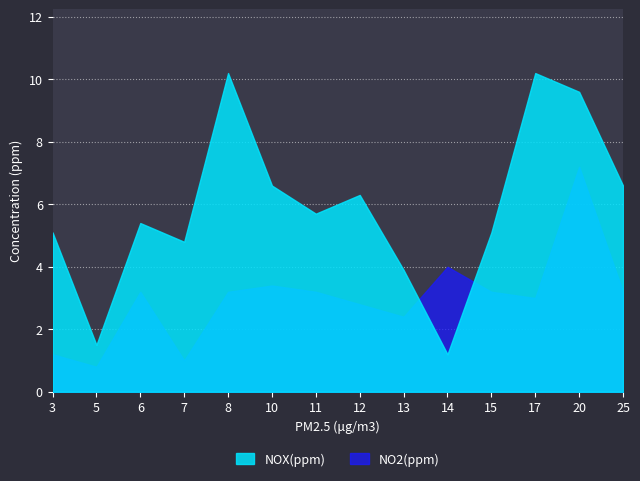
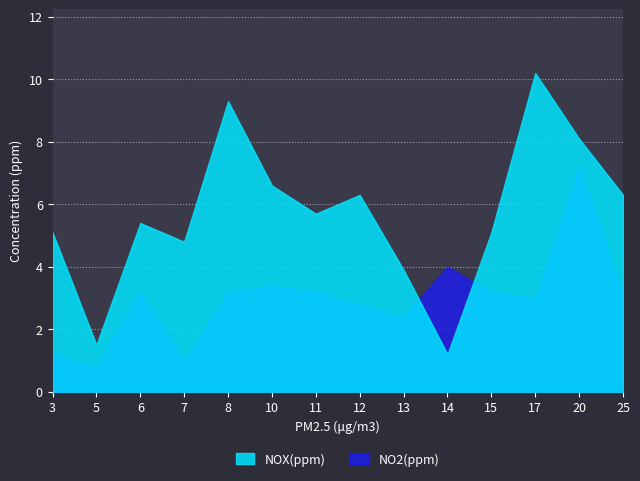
NOX(ppm), 8: 10.2 -> 9.3
NOX(ppm), 20: 9.6 -> 8.1
NOX(ppm), 25: 6.6 -> 6.3
